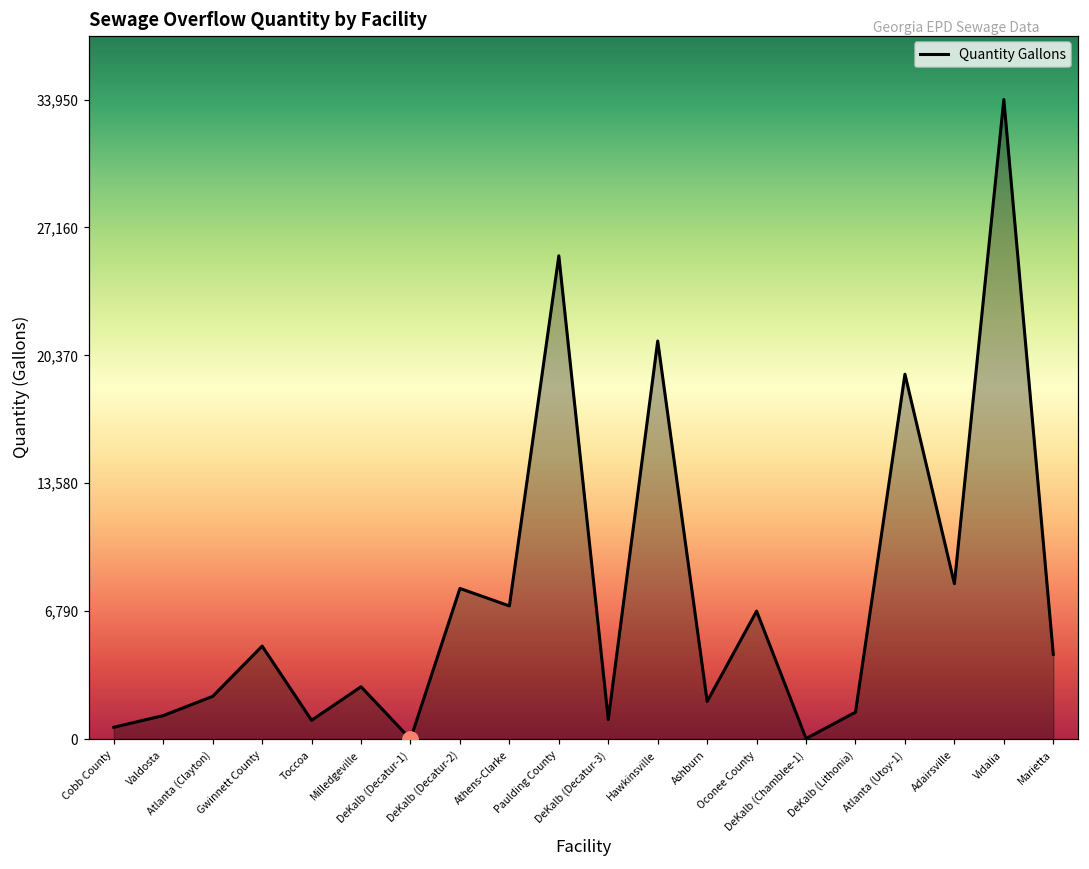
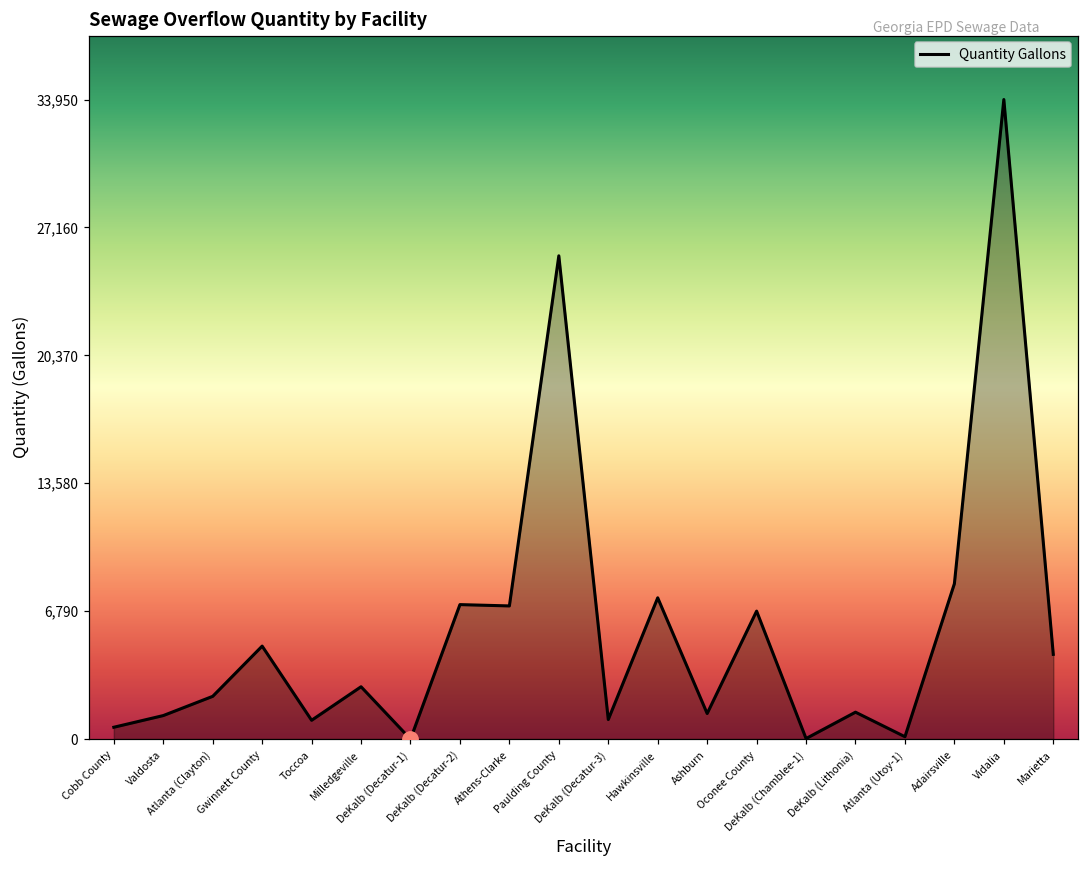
Quantity Gallons, DeKalb (Decatur-2): 8,000 -> 7,100
Quantity Gallons, Hawkinsville: 21,100 -> 7,500
Quantity Gallons, Ashburn: 2,000 -> 1,400
Quantity Gallons, Atlanta (Utoy-1): 19,400 -> 100
